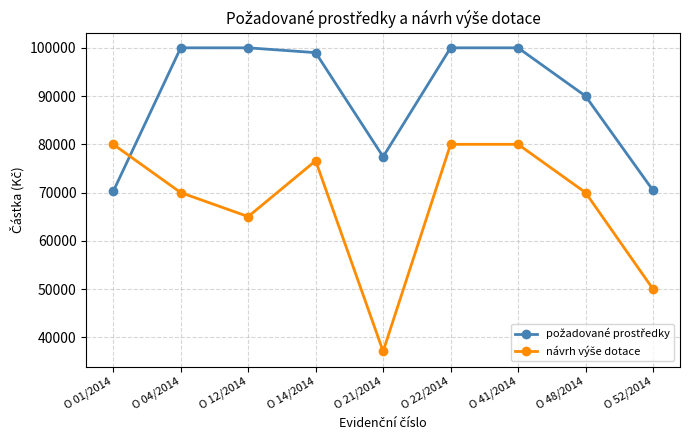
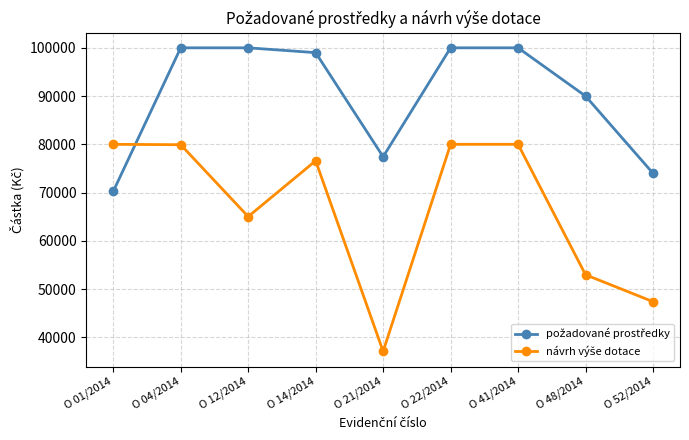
návrh výše dotace, O 04/2014: 70000 -> 80000
návrh výše dotace, O 48/2014: 70000 -> 53000
požadované prostředky, O 52/2014: 70000 -> 74000
návrh výše dotace, O 52/2014: 50000 -> 47000
